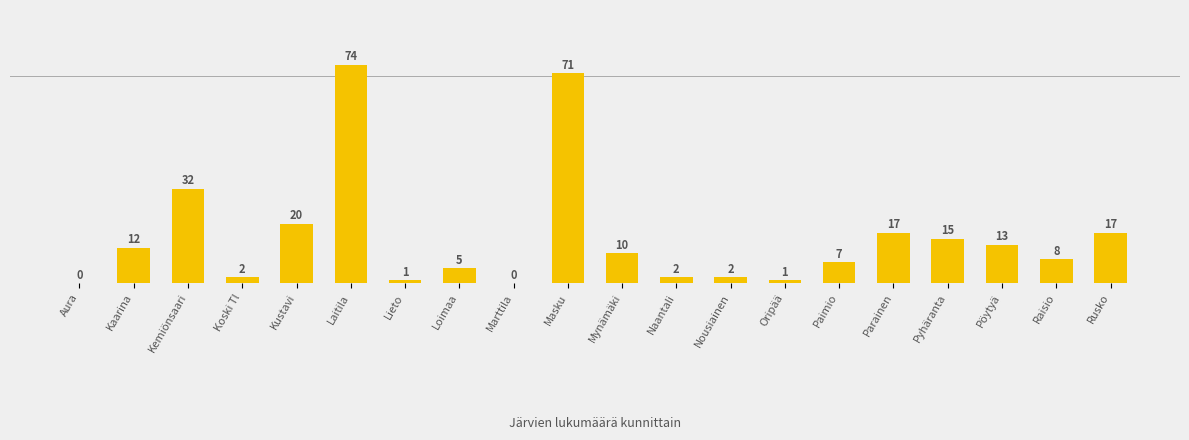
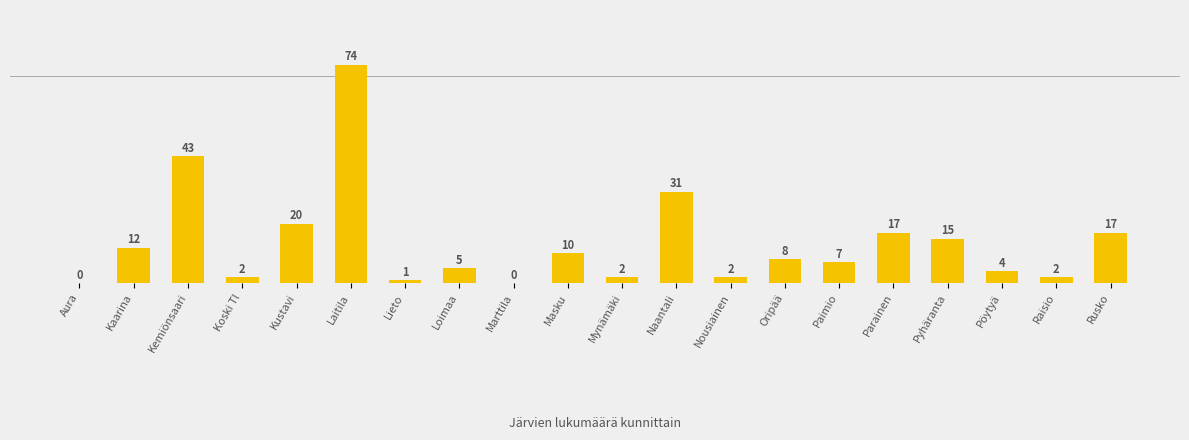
Kemiönsaari: 32 -> 43
Masku: 71 -> 10
Mynämäki: 10 -> 2
Naantali: 2 -> 31
Oripää: 1 -> 8
Pöytyä: 13 -> 4
Raisio: 8 -> 2
